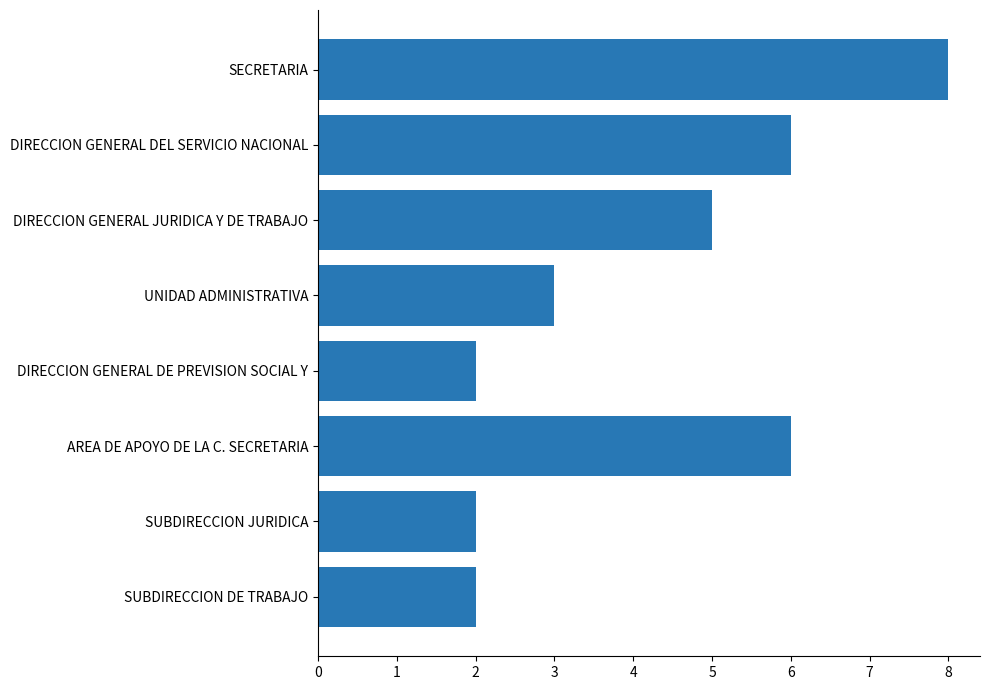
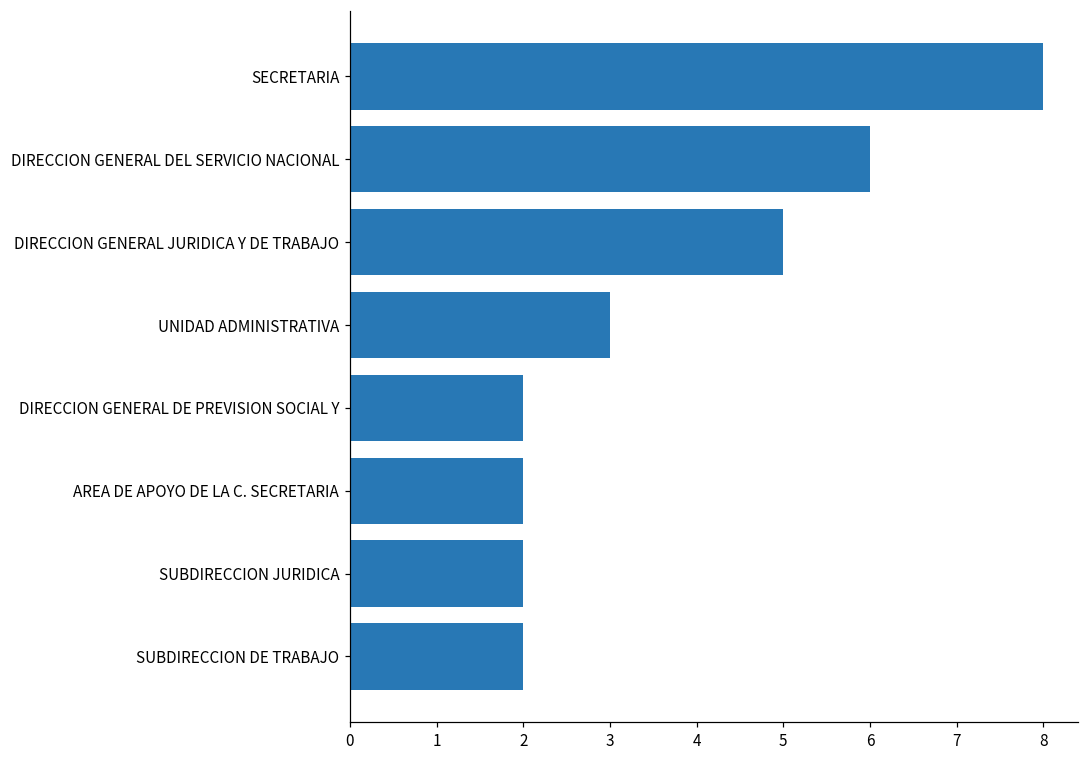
AREA DE APOYO DE LA C. SECRETARIA: 6 -> 2
